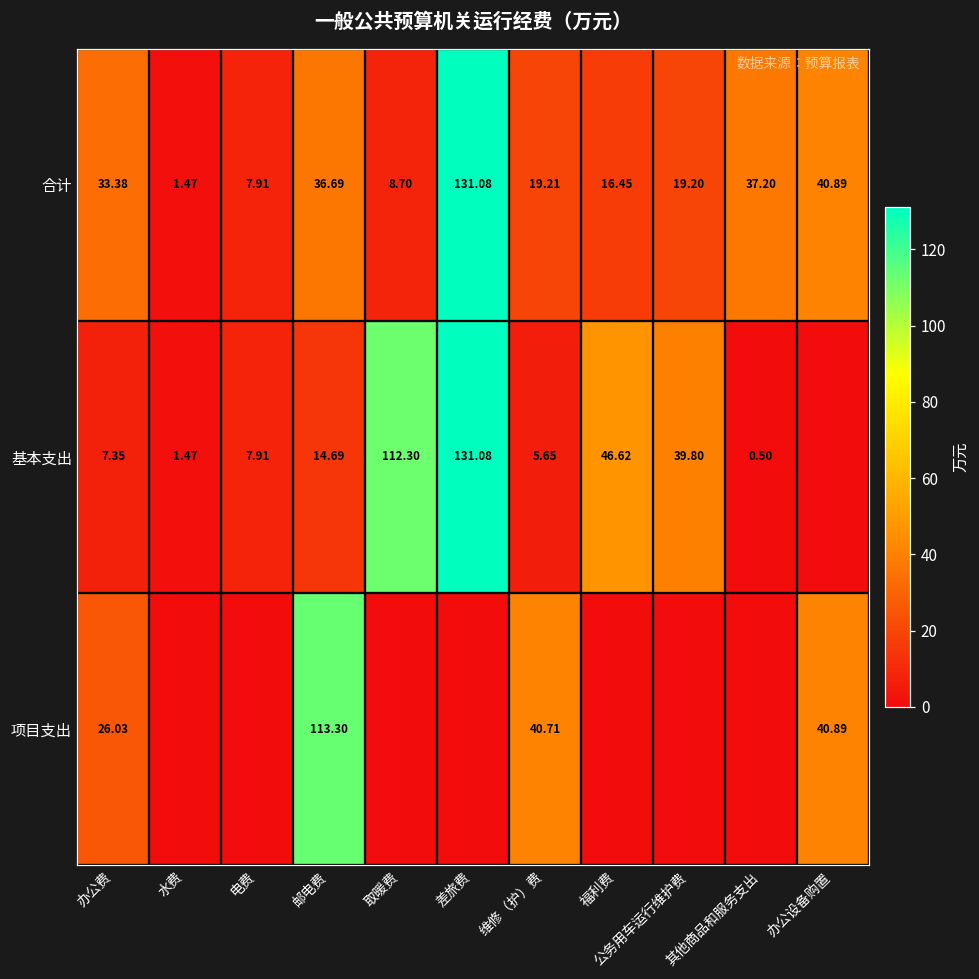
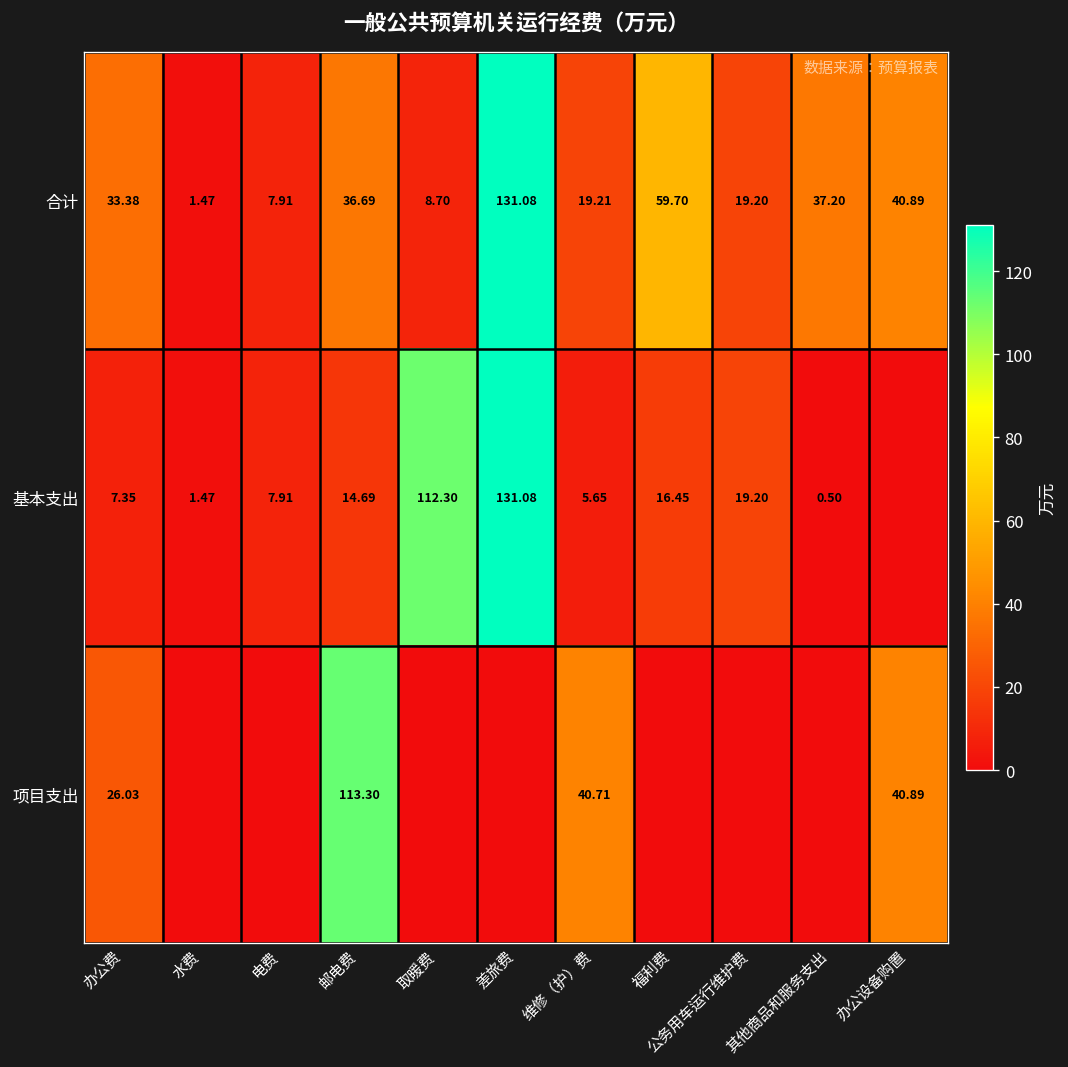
合计, 福利费: 16.45 -> 59.70
基本支出, 福利费: 46.62 -> 16.45
基本支出, 公务用车运行维护费: 39.80 -> 19.20
